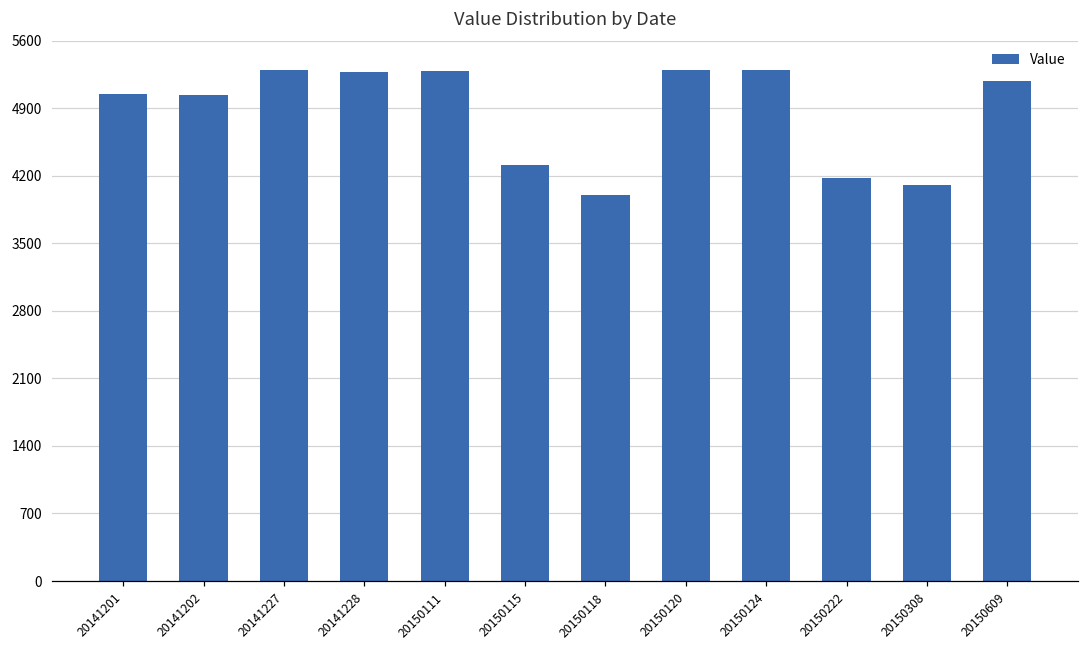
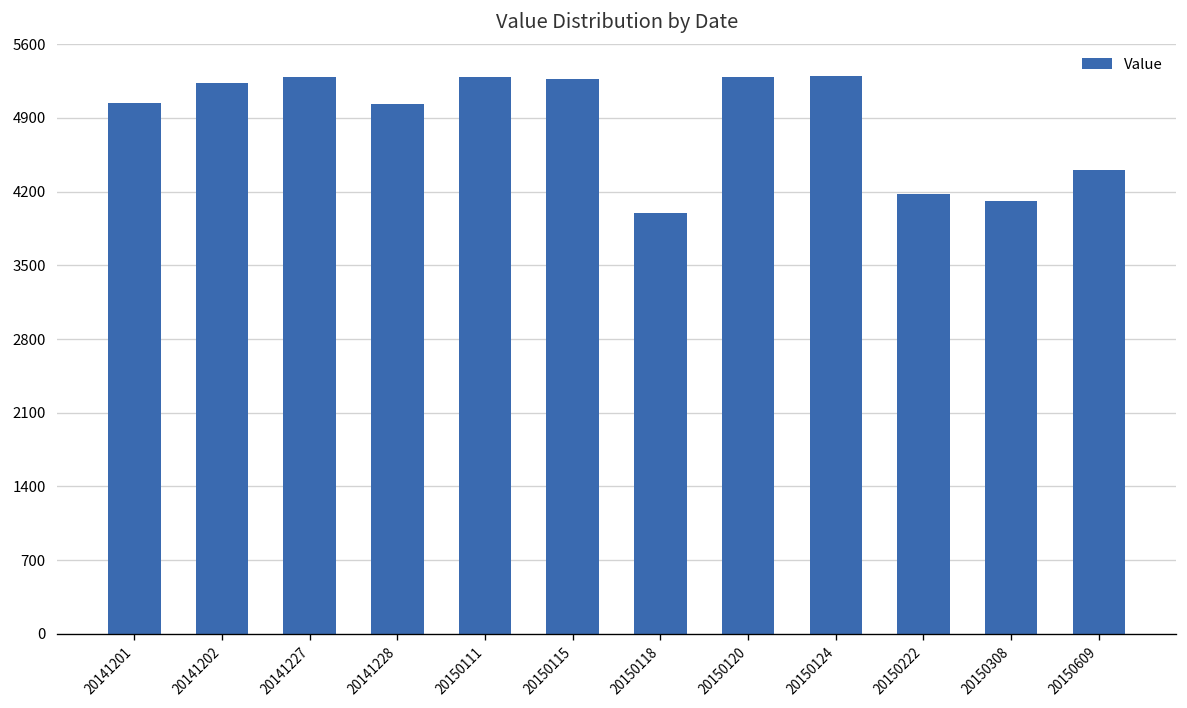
20141202: 5000 -> 5200
20141228: 5300 -> 5000
20150115: 4300 -> 5300
20150609: 5200 -> 4400
